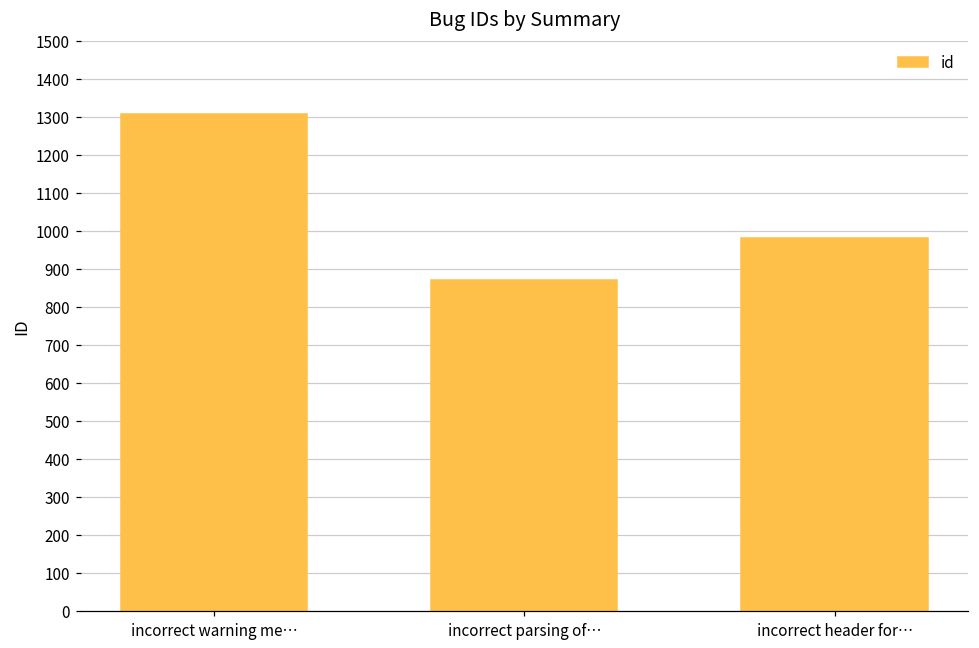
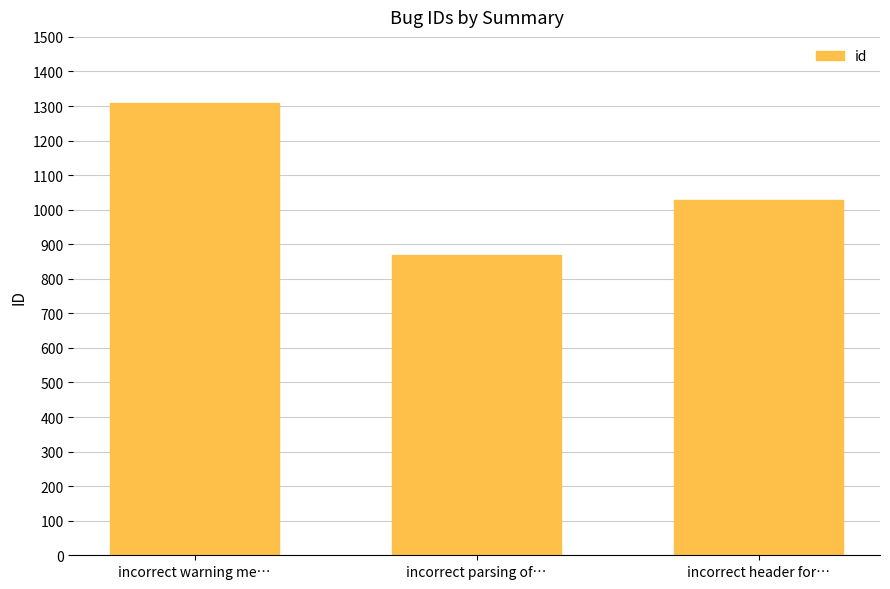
incorrect header for…: 980 -> 1030
